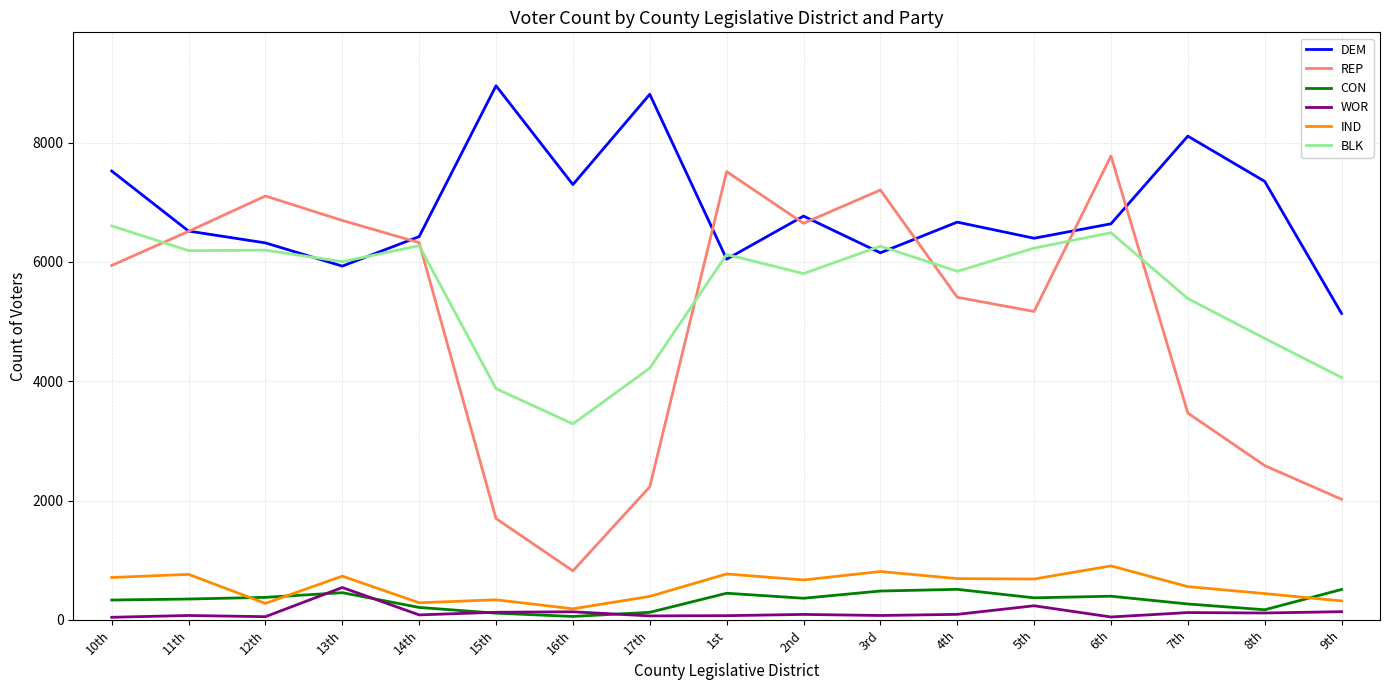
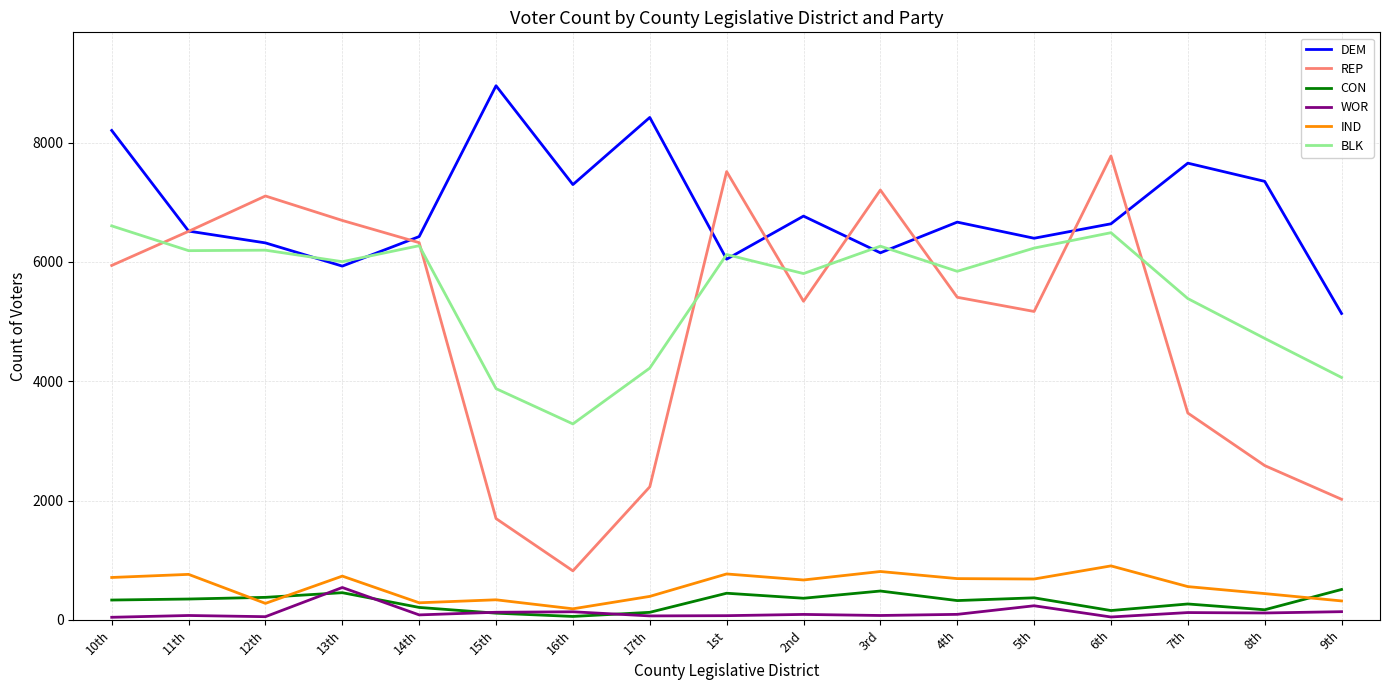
DEM, 10th: 7500 -> 8200
DEM, 17th: 8800 -> 8400
REP, 2nd: 6600 -> 5300
CON, 4th: 500 -> 300
CON, 6th: 400 -> 200
DEM, 7th: 8100 -> 7700
